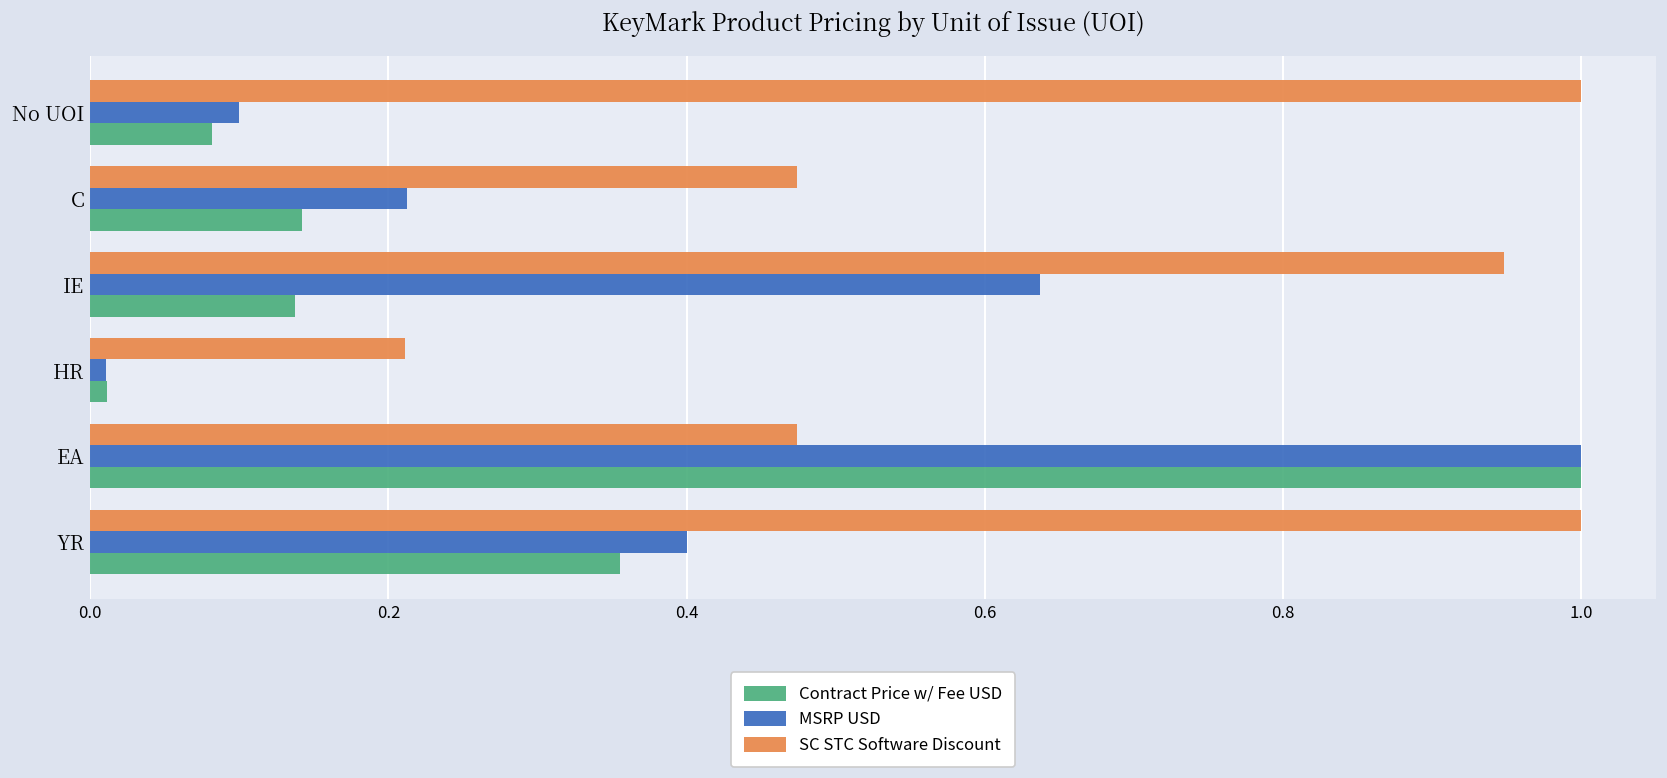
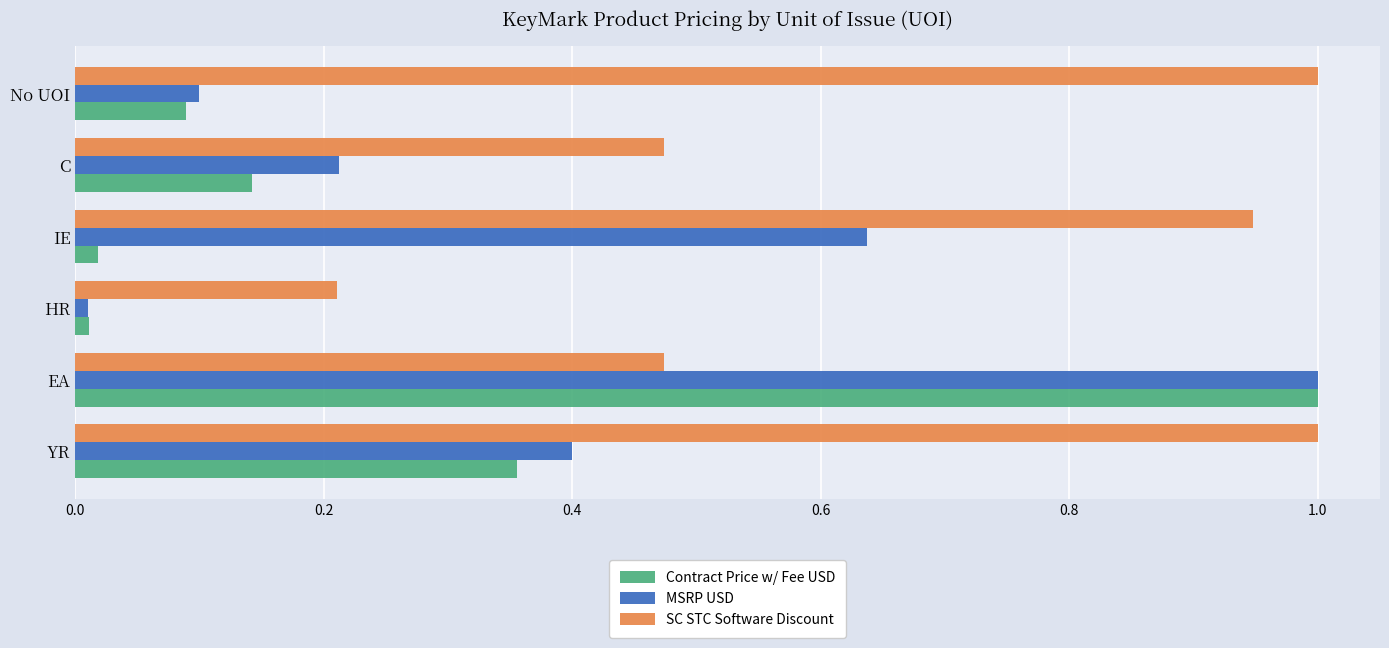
Contract Price w/ Fee USD, No UOI: 0.082 -> 0.089
Contract Price w/ Fee USD, IE: 0.137 -> 0.019
